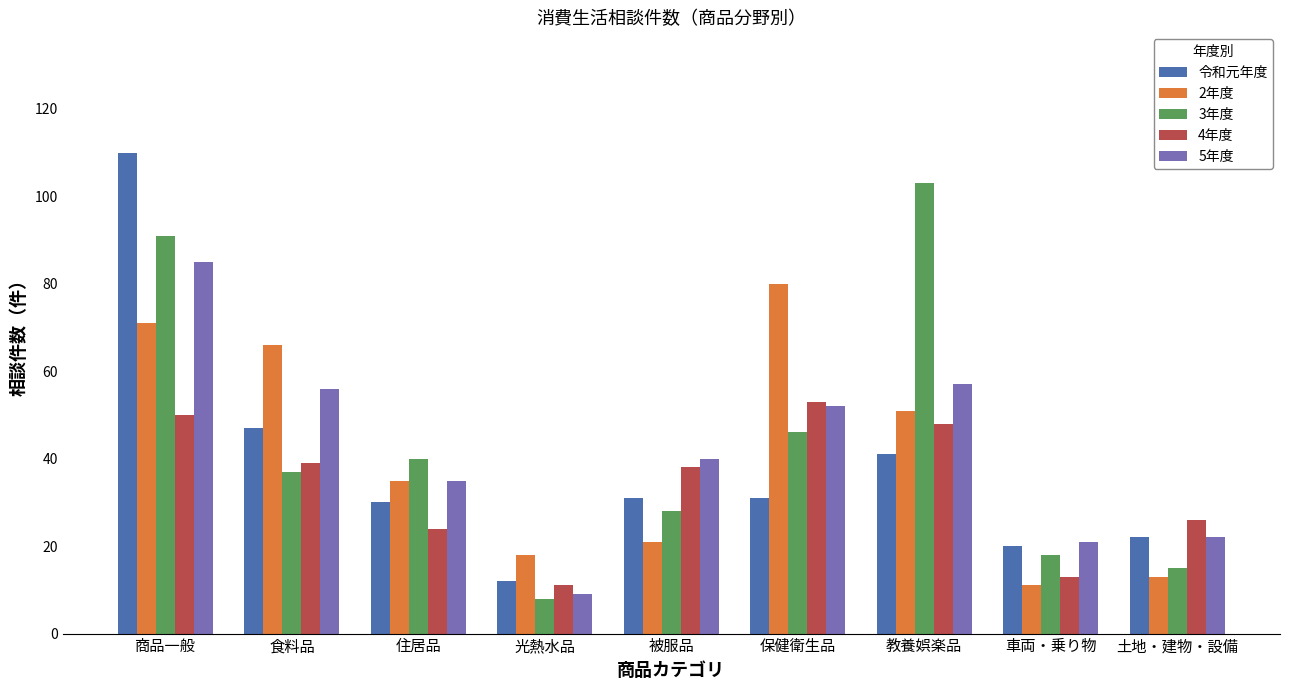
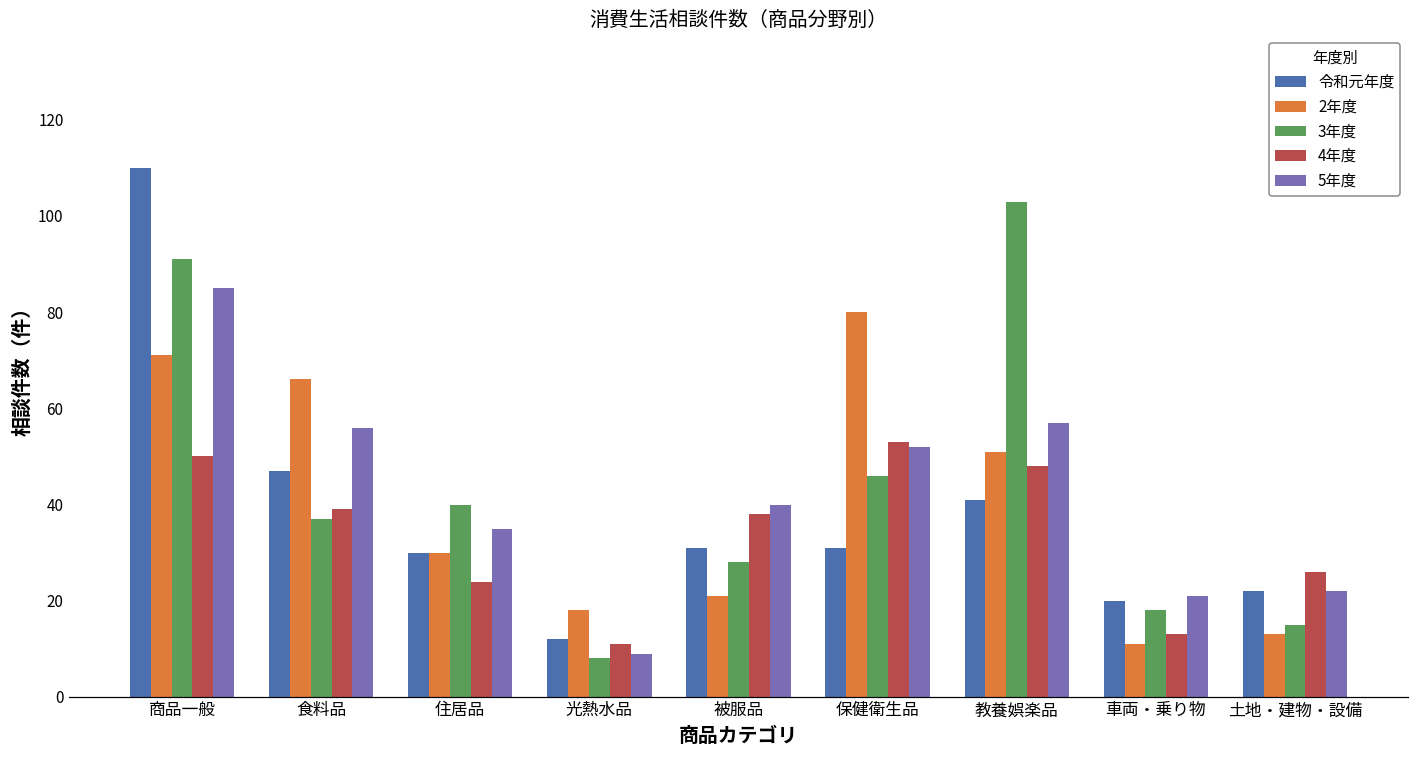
2年度, 住居品: 35 -> 30
